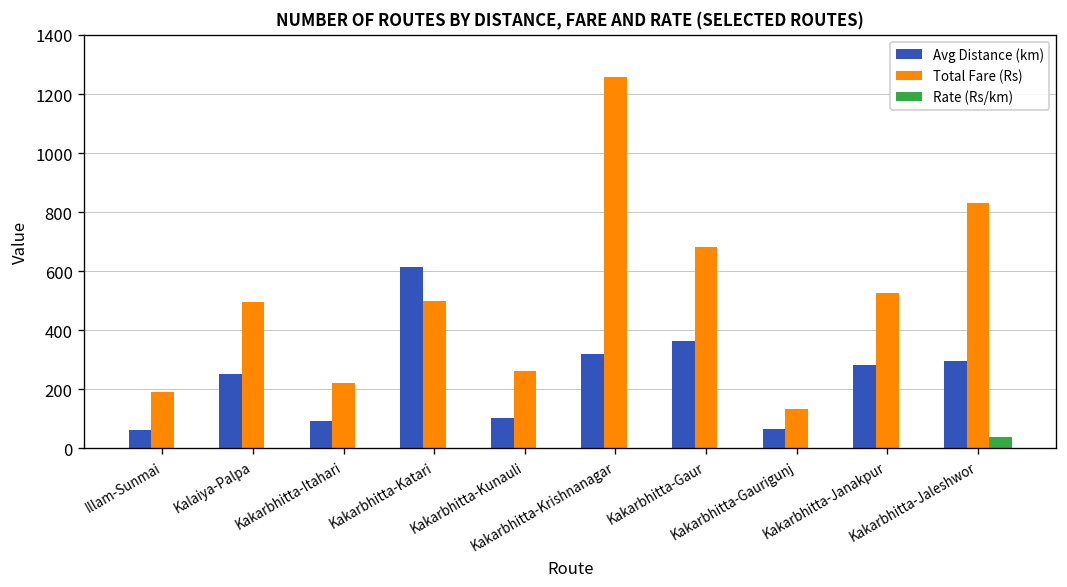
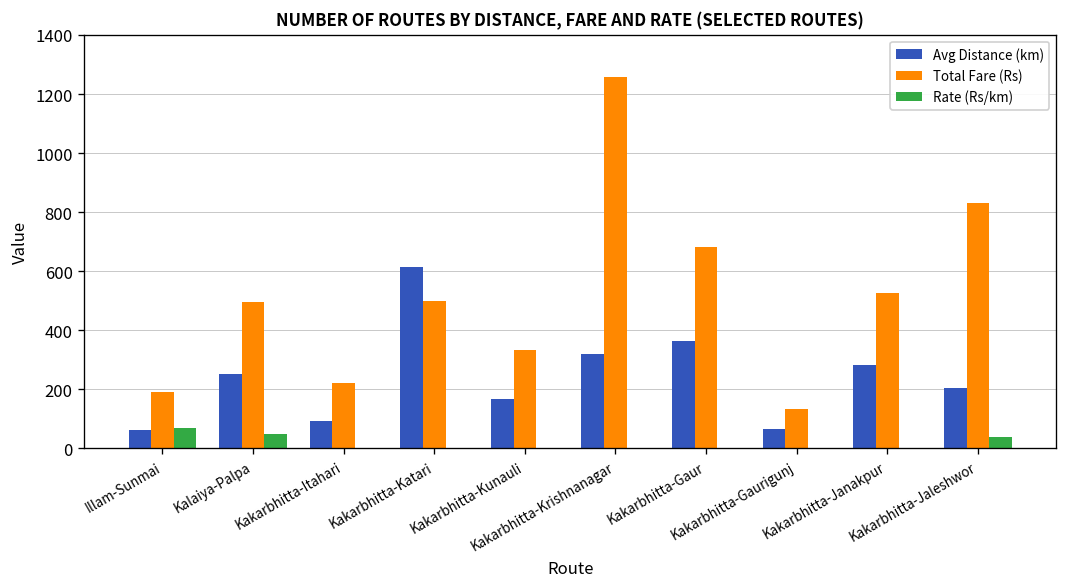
Rate (Rs/km), Illam-Sunmai: 0 -> 70
Rate (Rs/km), Kalaiya-Palpa: 0 -> 50
Avg Distance (km), Kakarbhitta-Kunauli: 100 -> 170
Total Fare (Rs), Kakarbhitta-Kunauli: 260 -> 330
Avg Distance (km), Kakarbhitta-Jaleshwor: 300 -> 200
